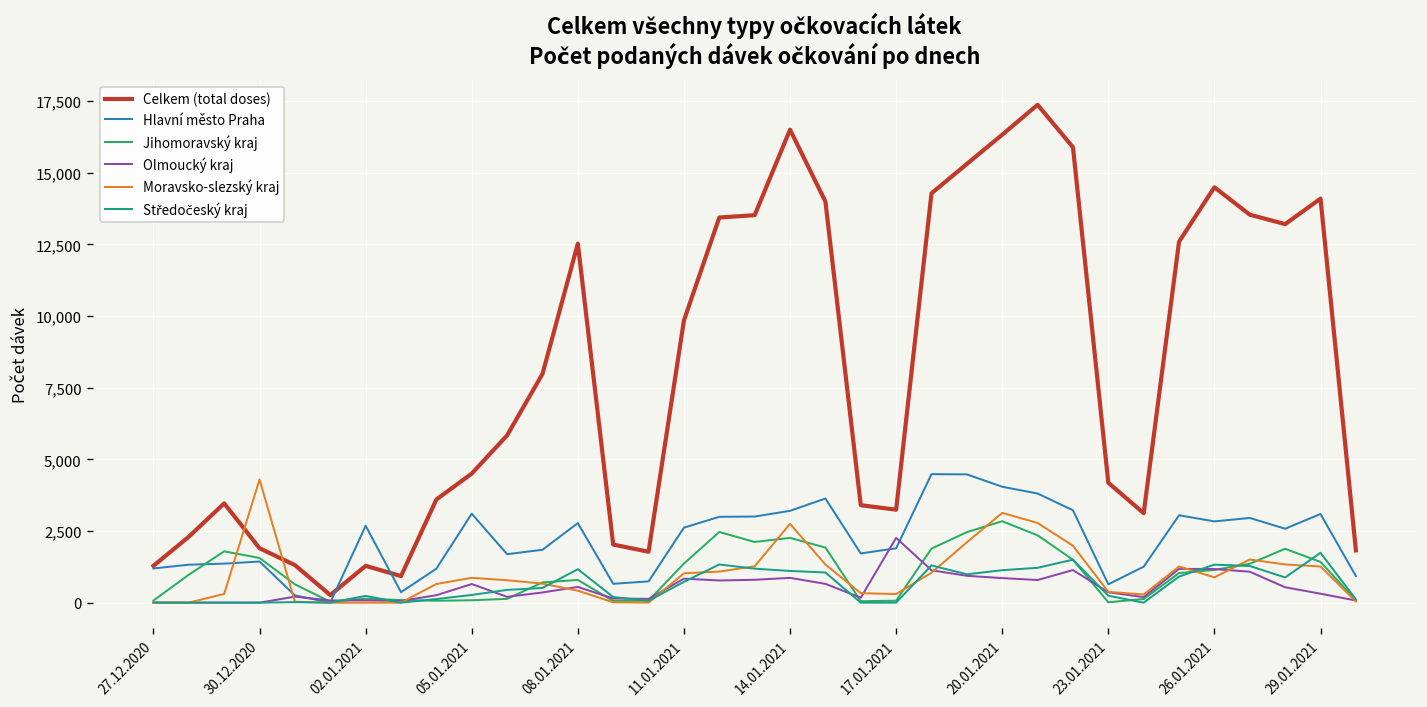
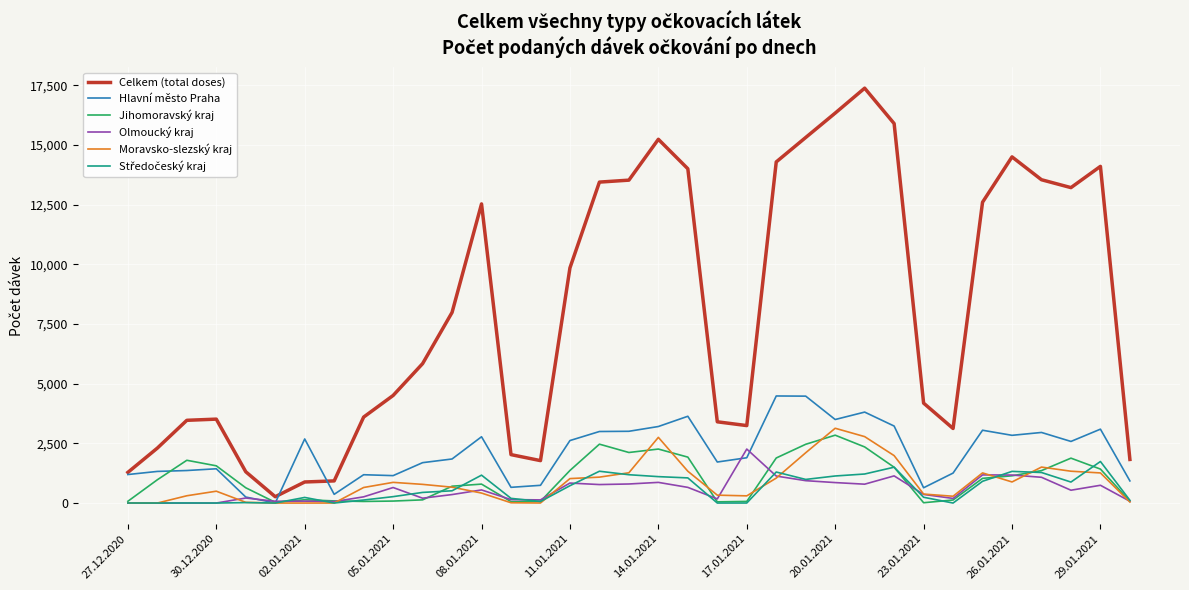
Celkem (total doses), 30.12.2020: 1,900 -> 3,500
Moravsko-slezský kraj, 30.12.2020: 4,300 -> 500
Celkem (total doses), 02.01.2021: 1,300 -> 900
Hlavní město Praha, 05.01.2021: 3,100 -> 1,100
Celkem (total doses), 14.01.2021: 16,500 -> 15,200
Hlavní město Praha, 20.01.2021: 4,000 -> 3,500
Olmoucký kraj, 29.01.2021: 300 -> 700
